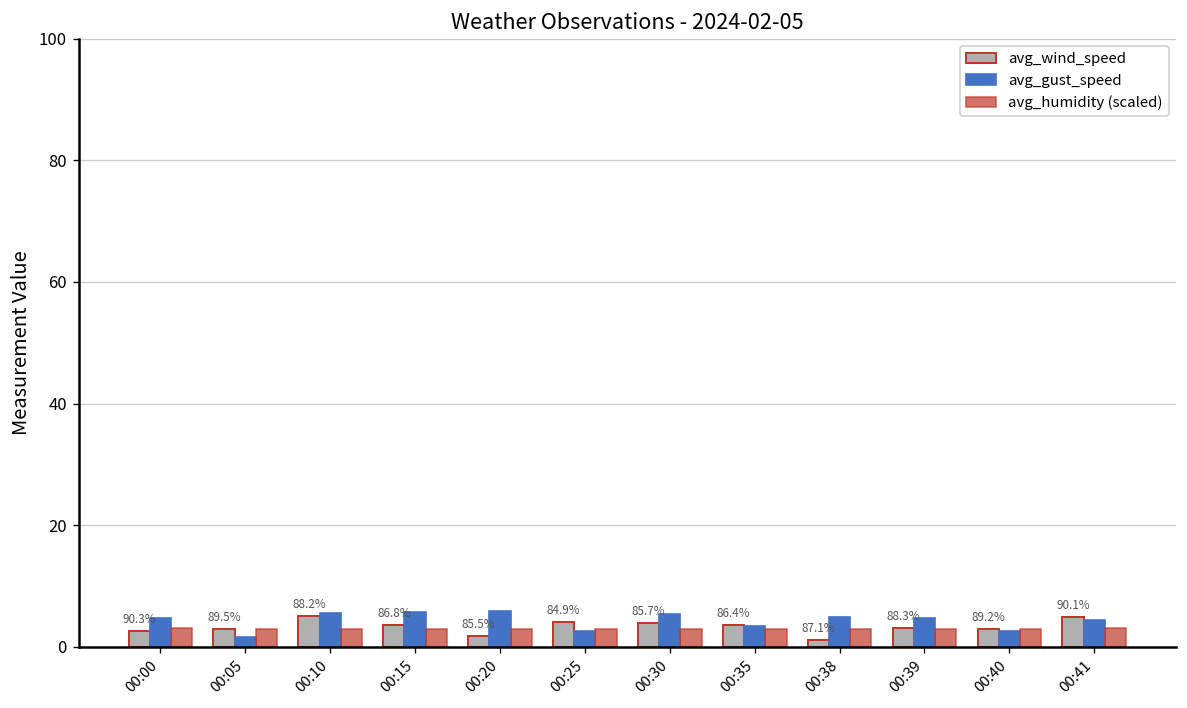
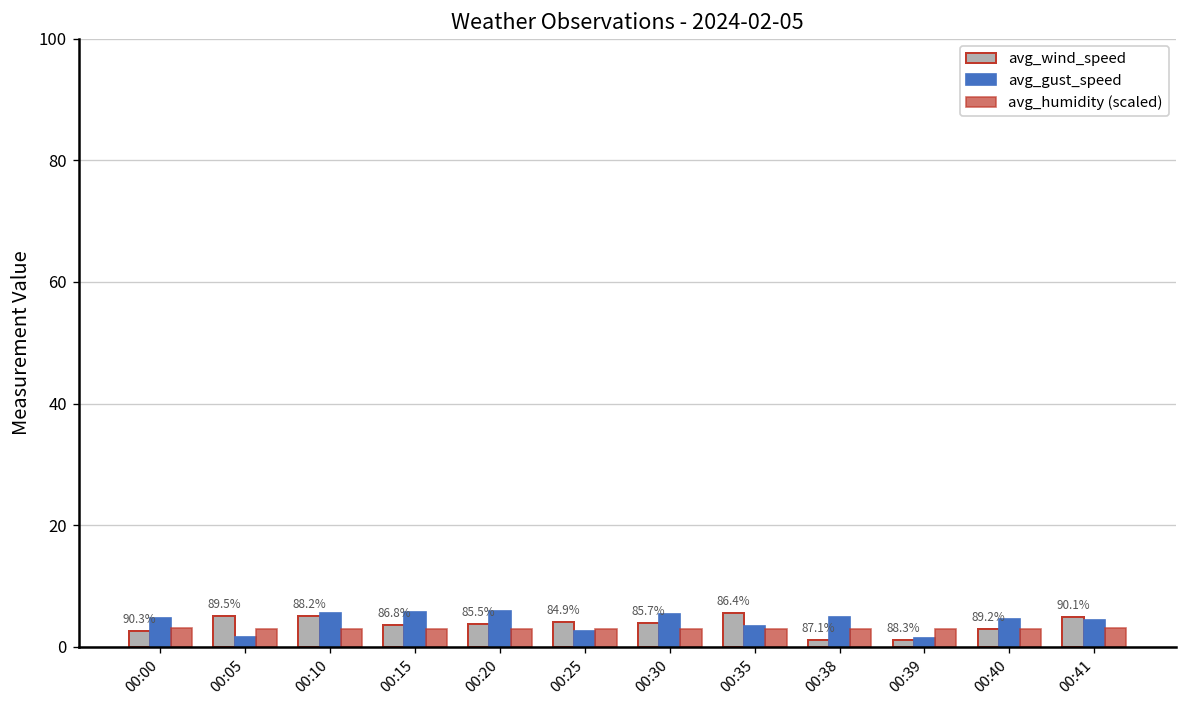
avg_wind_speed, 00:05: 3 -> 5
avg_wind_speed, 00:20: 2 -> 4
avg_wind_speed, 00:35: 4 -> 6
avg_wind_speed, 00:39: 3 -> 1
avg_gust_speed, 00:39: 5 -> 1
avg_gust_speed, 00:40: 3 -> 5
